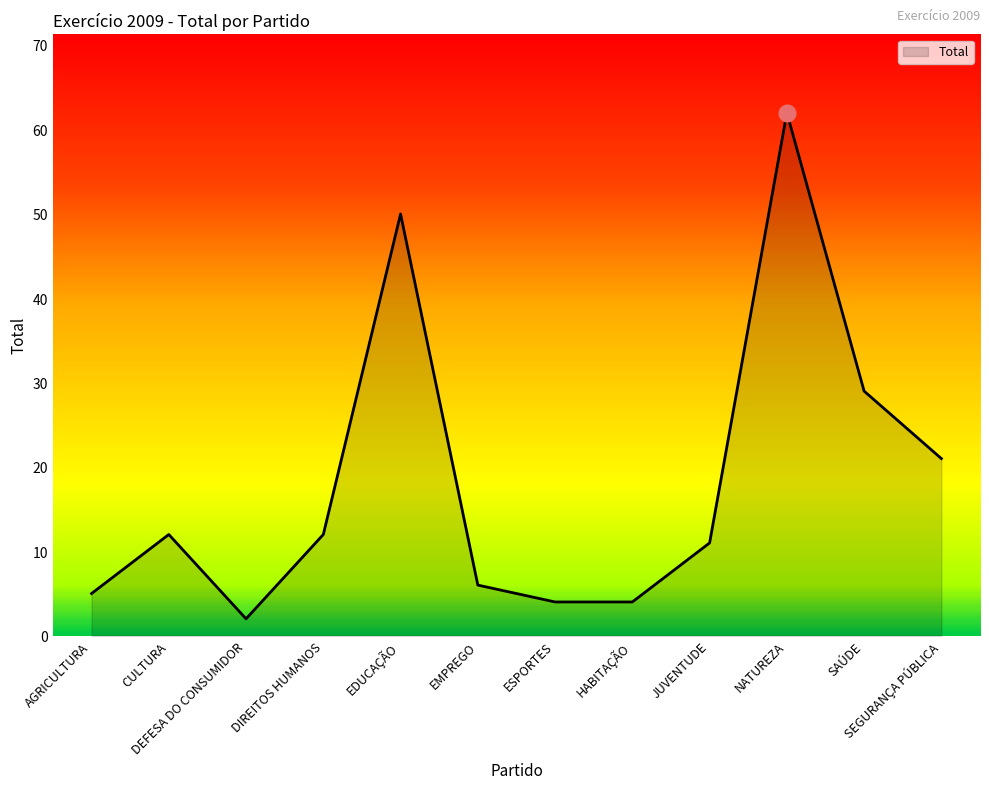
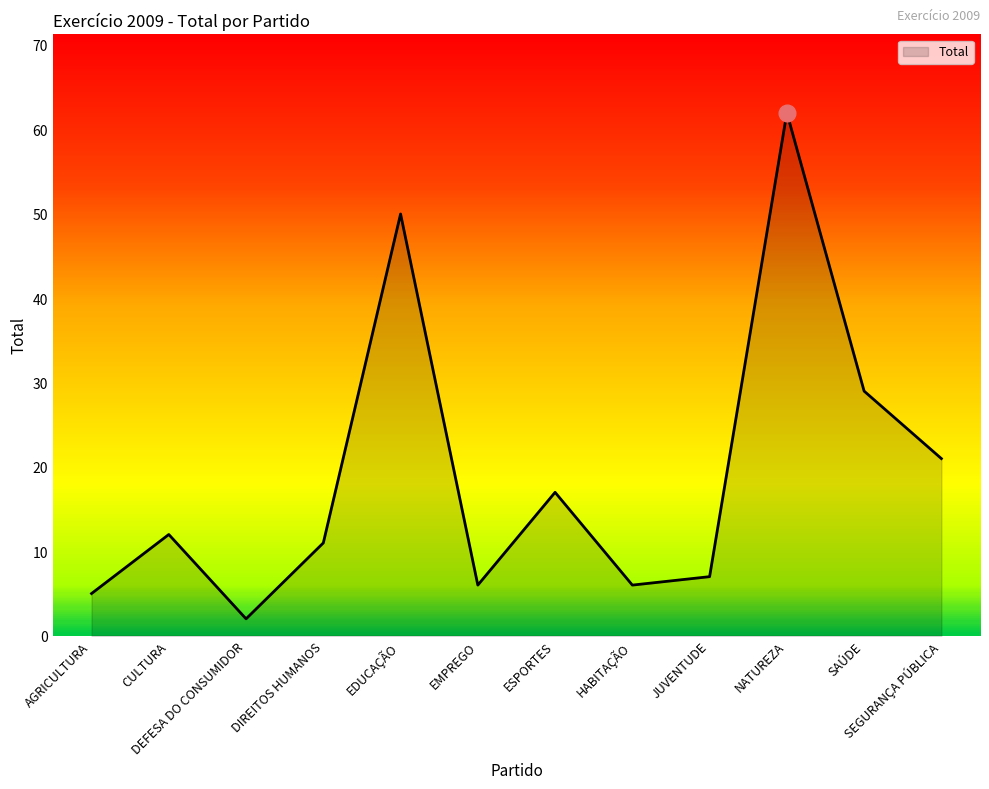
Total, DIREITOS HUMANOS: 12 -> 11
Total, ESPORTES: 4 -> 17
Total, HABITAÇÃO: 4 -> 6
Total, JUVENTUDE: 11 -> 7
